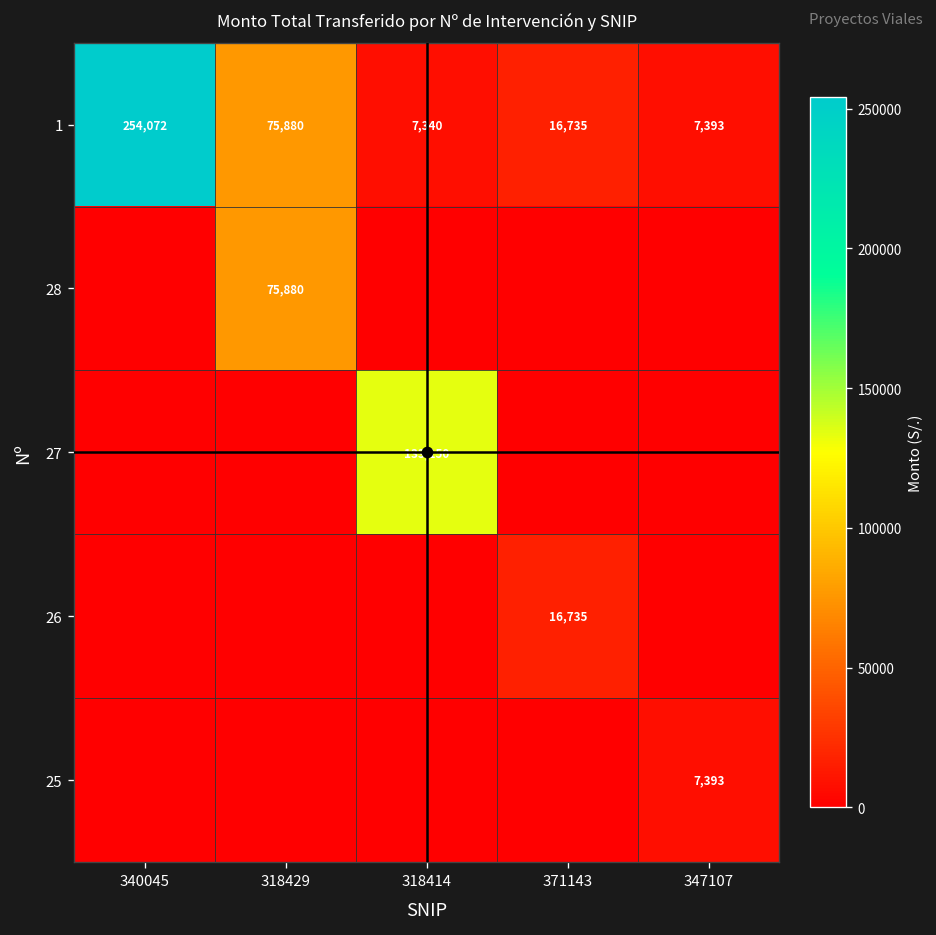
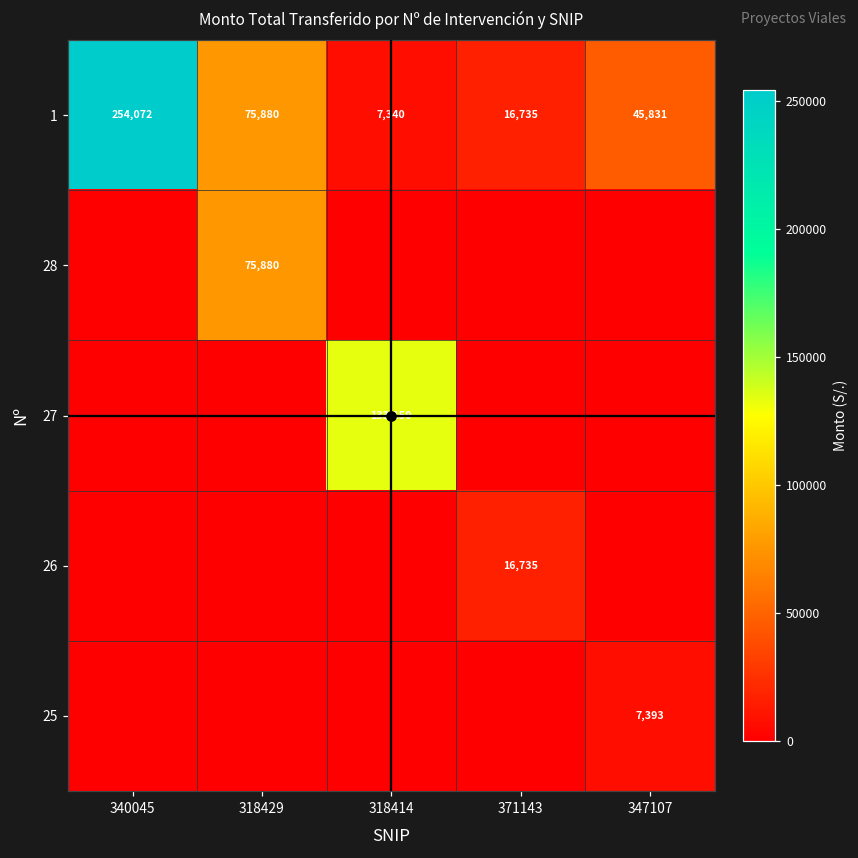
1, 347107: 7,393 -> 45,831
